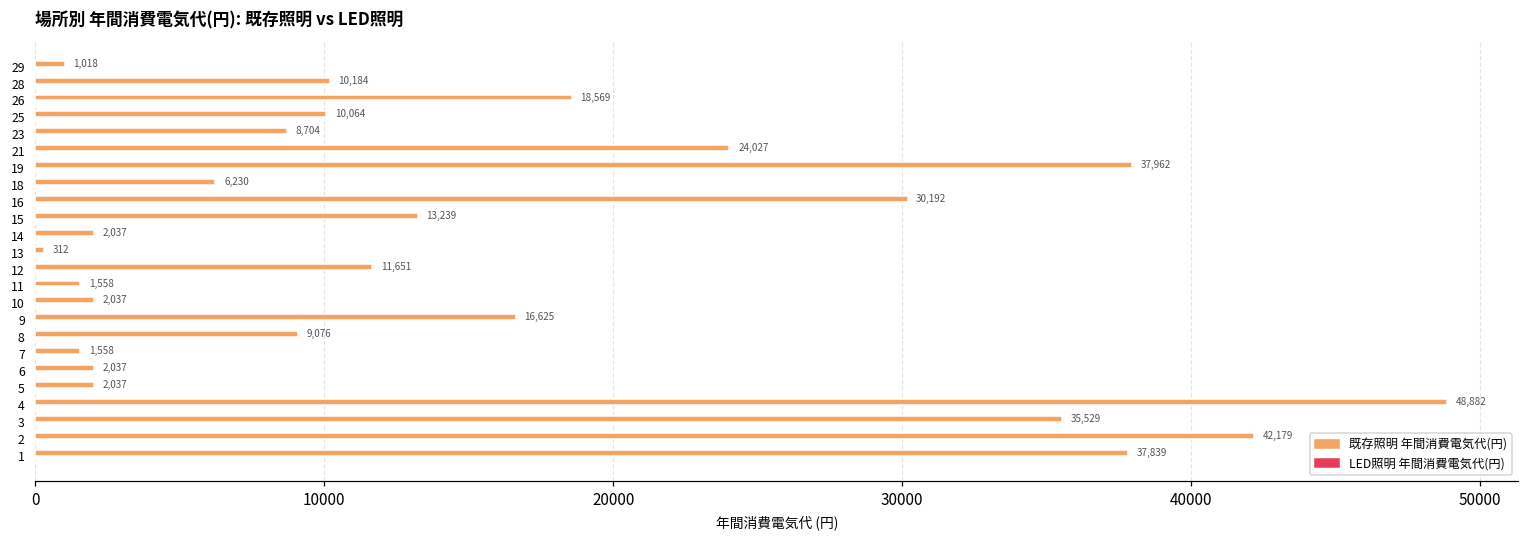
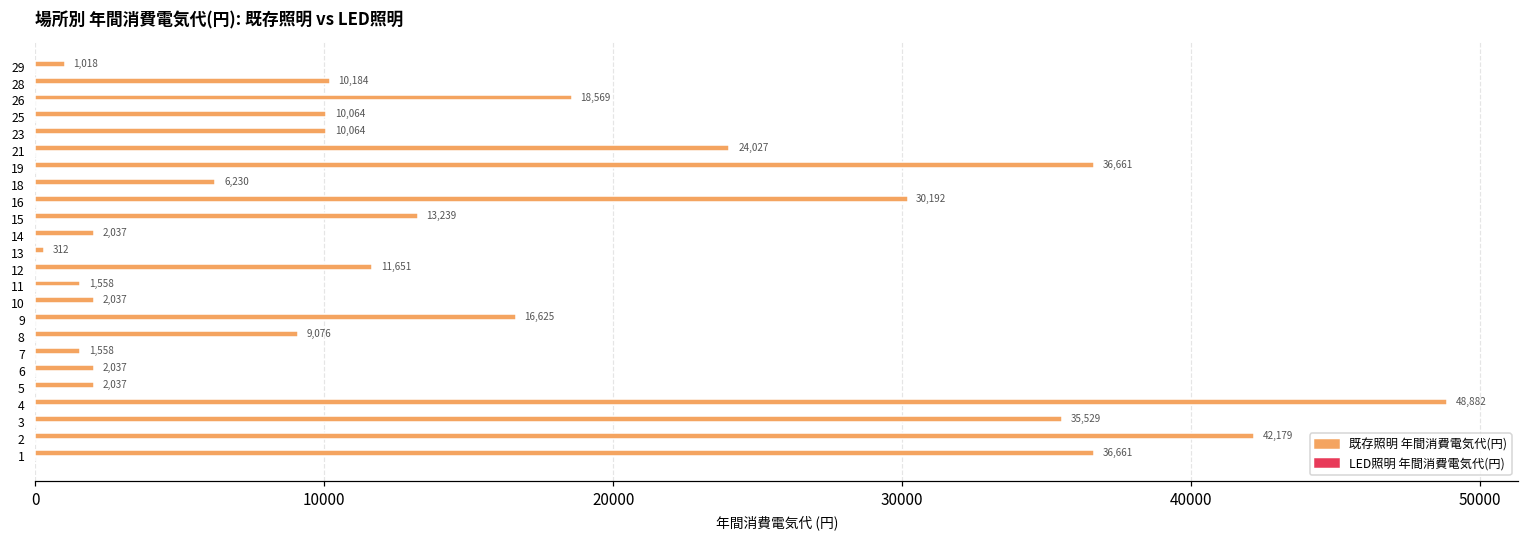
既存照明 年間消費電気代(円), 23: 8,704 -> 10,064
既存照明 年間消費電気代(円), 19: 37,962 -> 36,661
既存照明 年間消費電気代(円), 1: 37,839 -> 36,661
